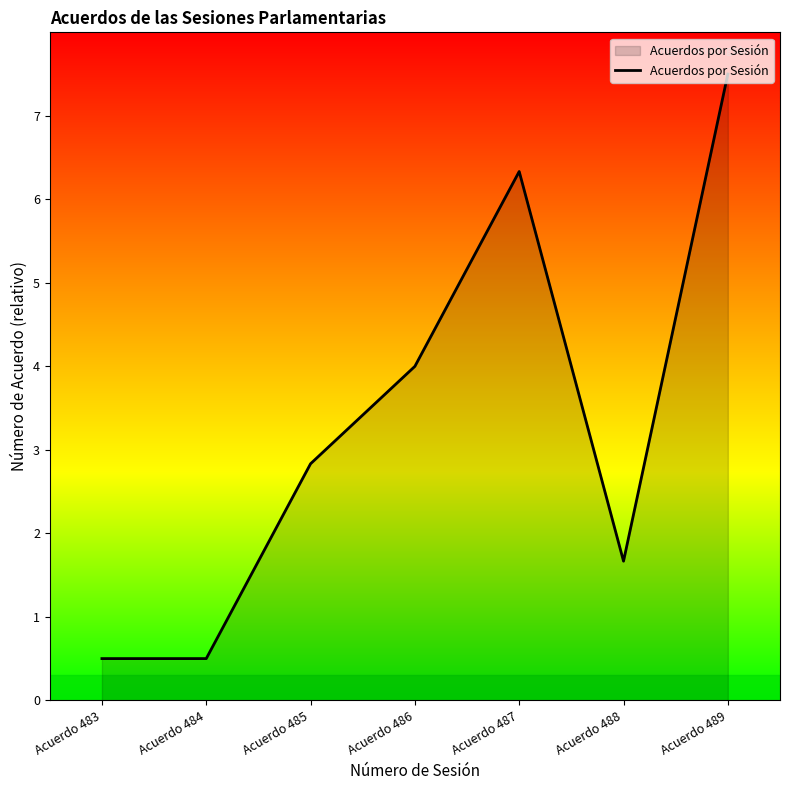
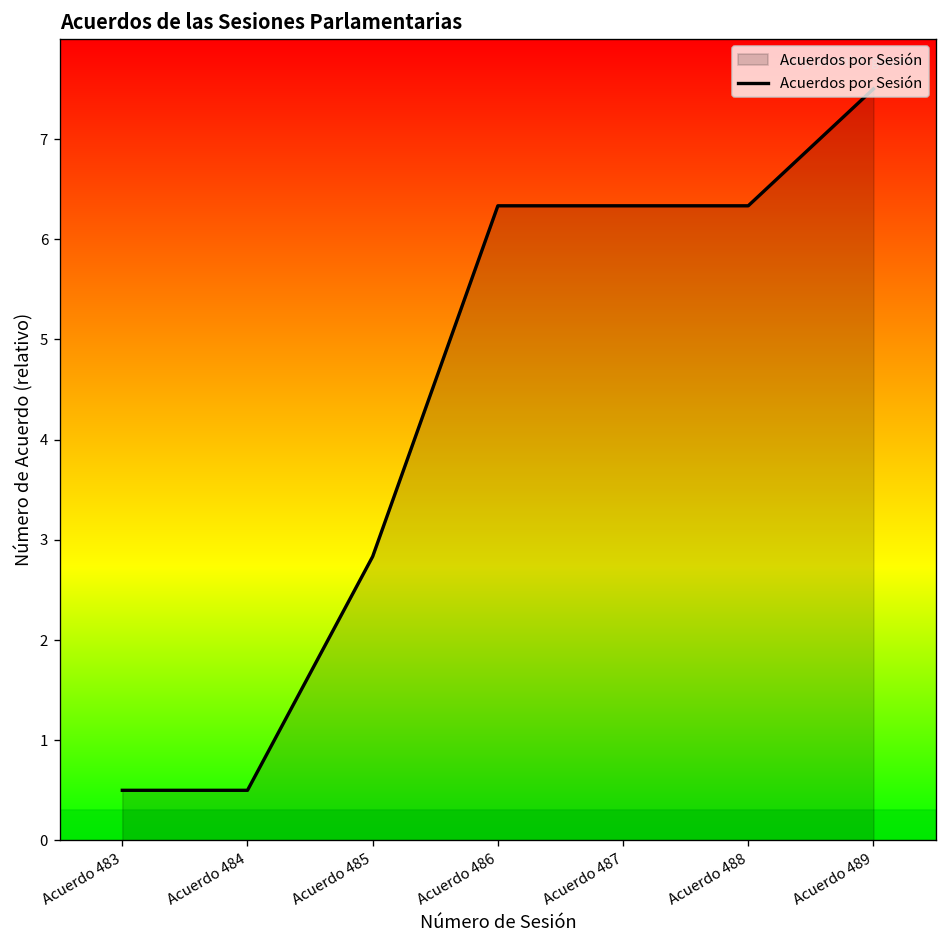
Acuerdo 486: 4.0 -> 6.3
Acuerdo 488: 1.7 -> 6.3
